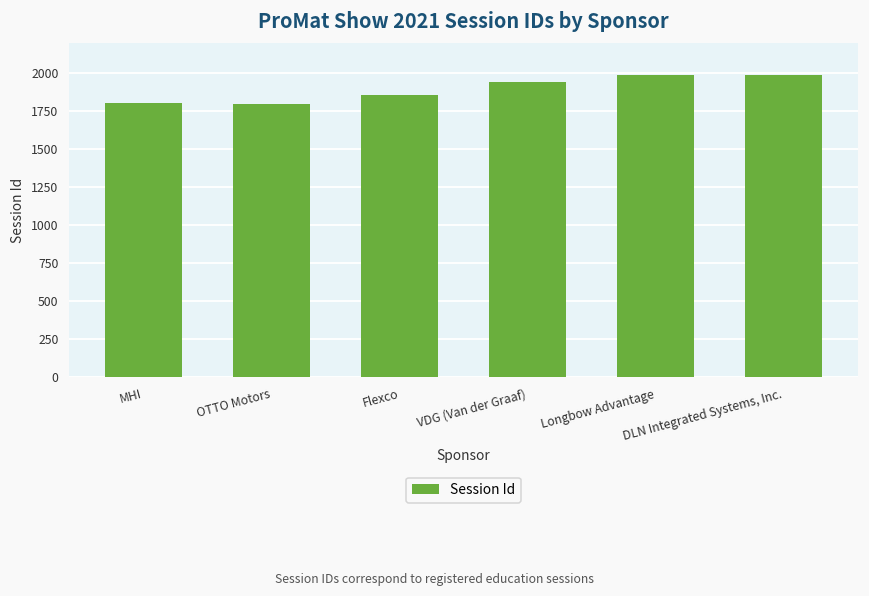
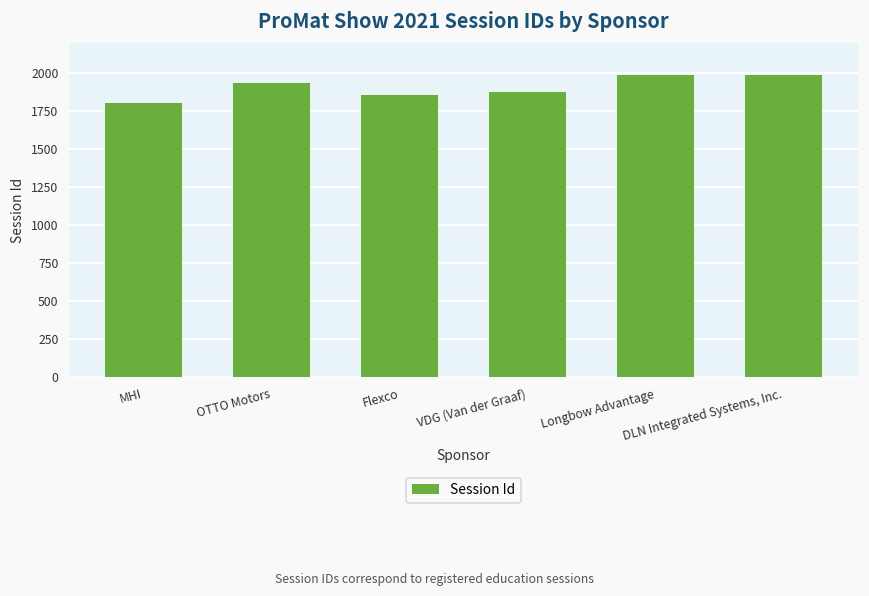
OTTO Motors: 1790 -> 1930
VDG (Van der Graaf): 1940 -> 1870
